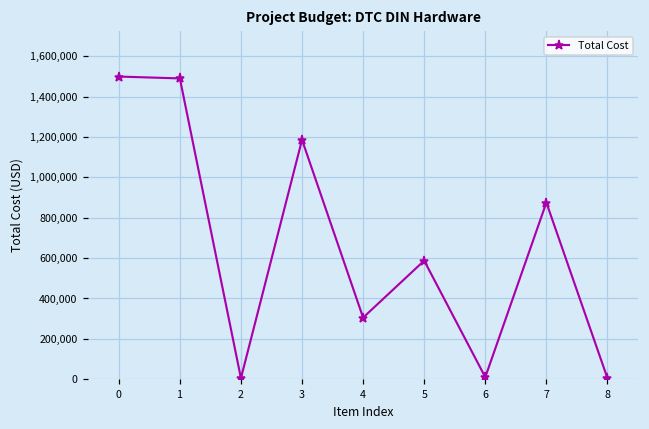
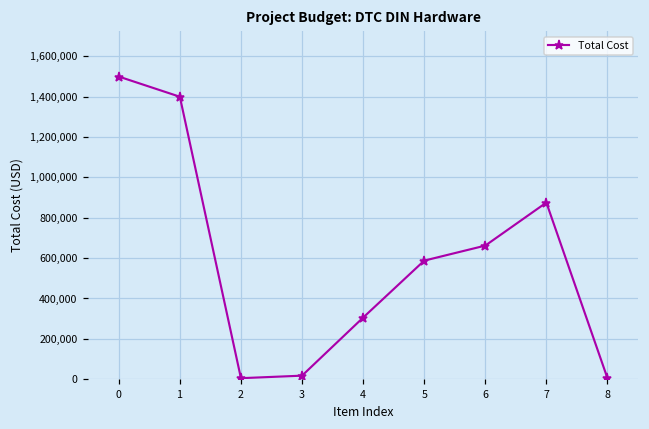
1: 1,490,000 -> 1,400,000
3: 1,190,000 -> 20,000
6: 10,000 -> 660,000
